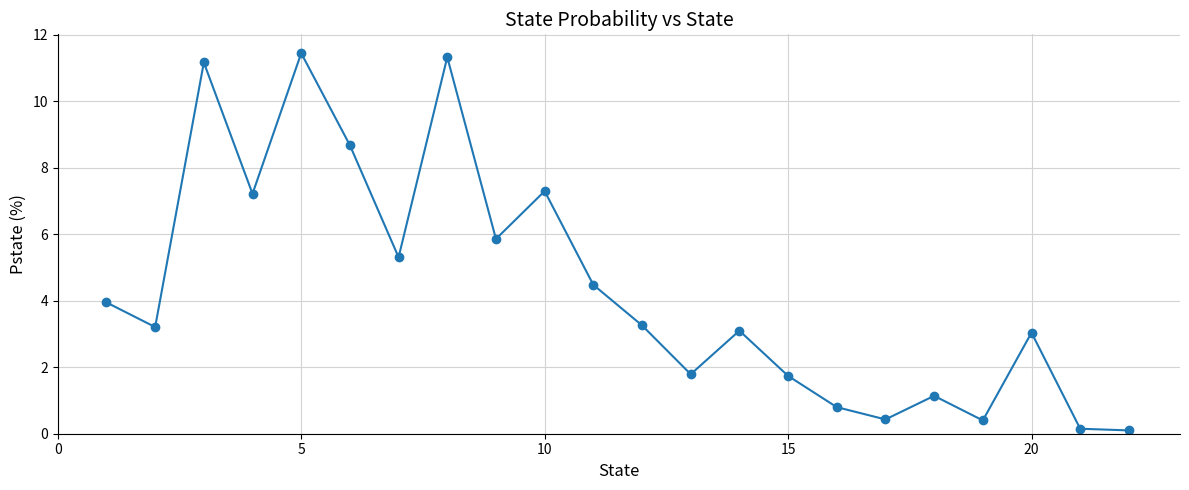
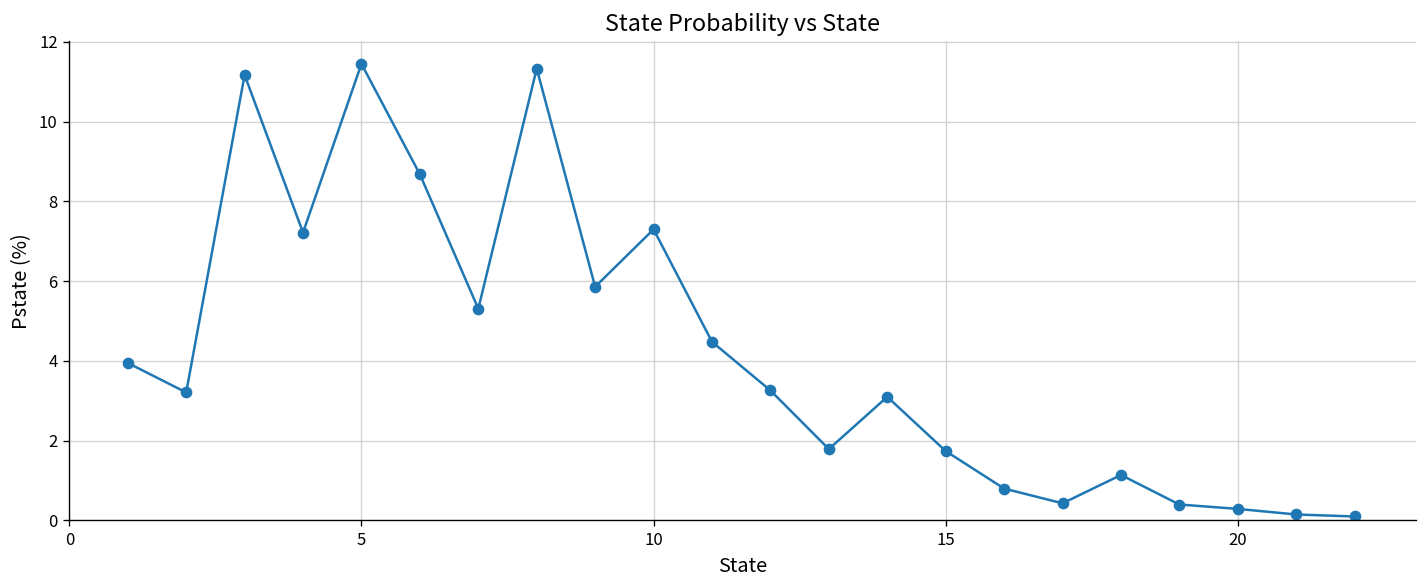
20: 3.0 -> 0.3
